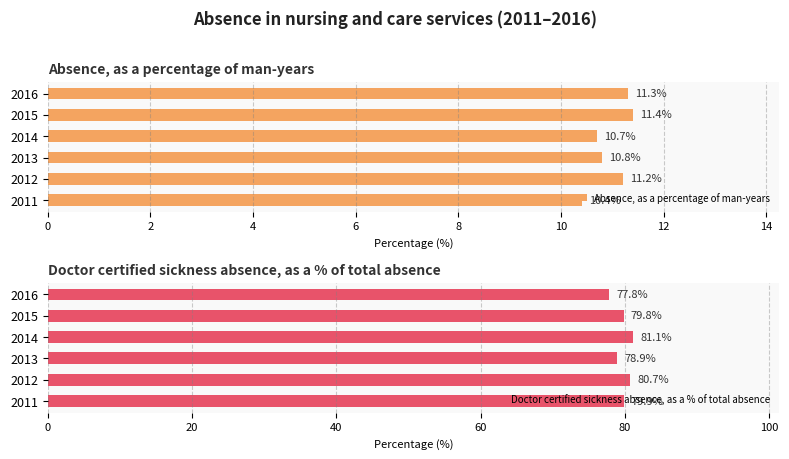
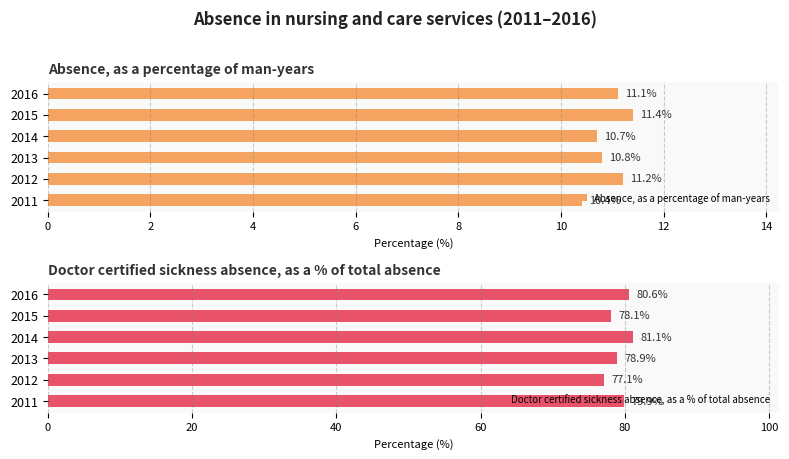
Absence, as a percentage of man-years, 2016: 11.3% -> 11.1%
Doctor certified sickness absence, as a % of total absence, 2016: 77.8% -> 80.6%
Doctor certified sickness absence, as a % of total absence, 2015: 79.8% -> 78.1%
Doctor certified sickness absence, as a % of total absence, 2012: 80.7% -> 77.1%
